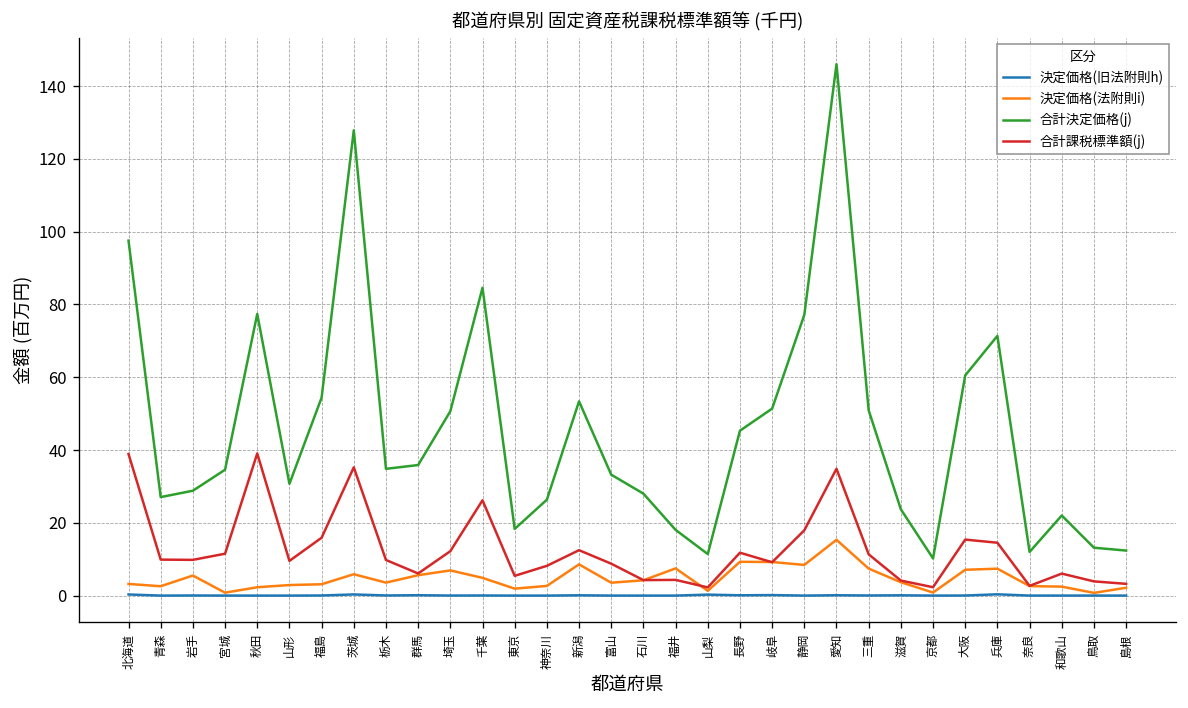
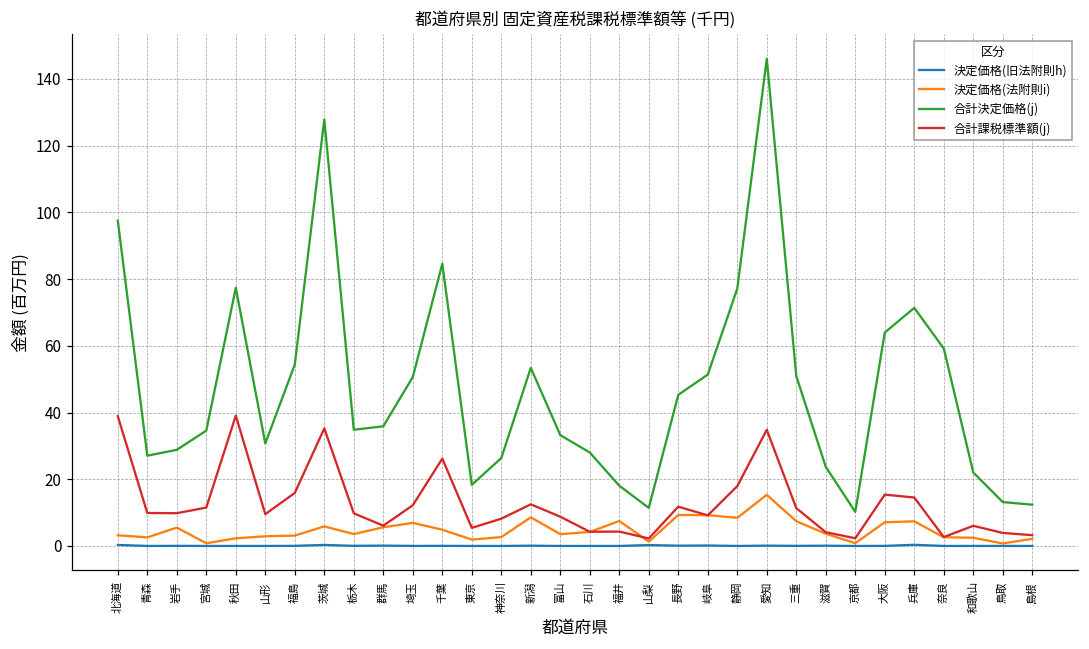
合計決定価格(j), 大阪: 61 -> 64
合計決定価格(j), 奈良: 12 -> 59
